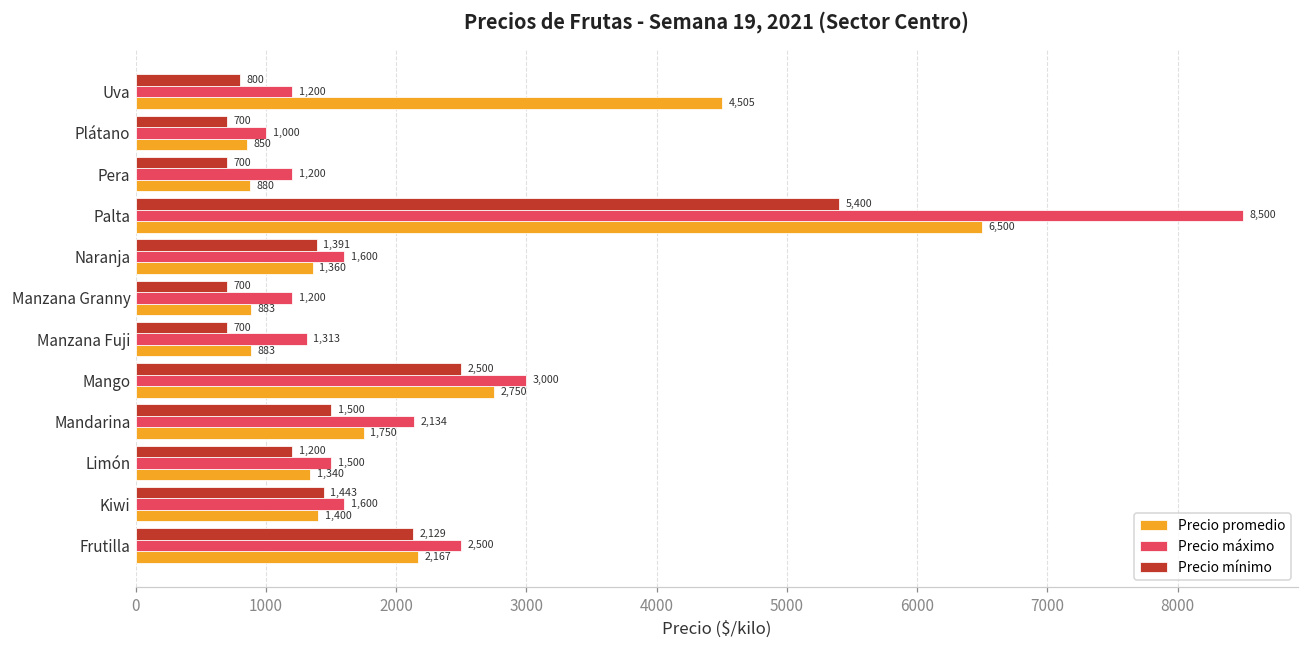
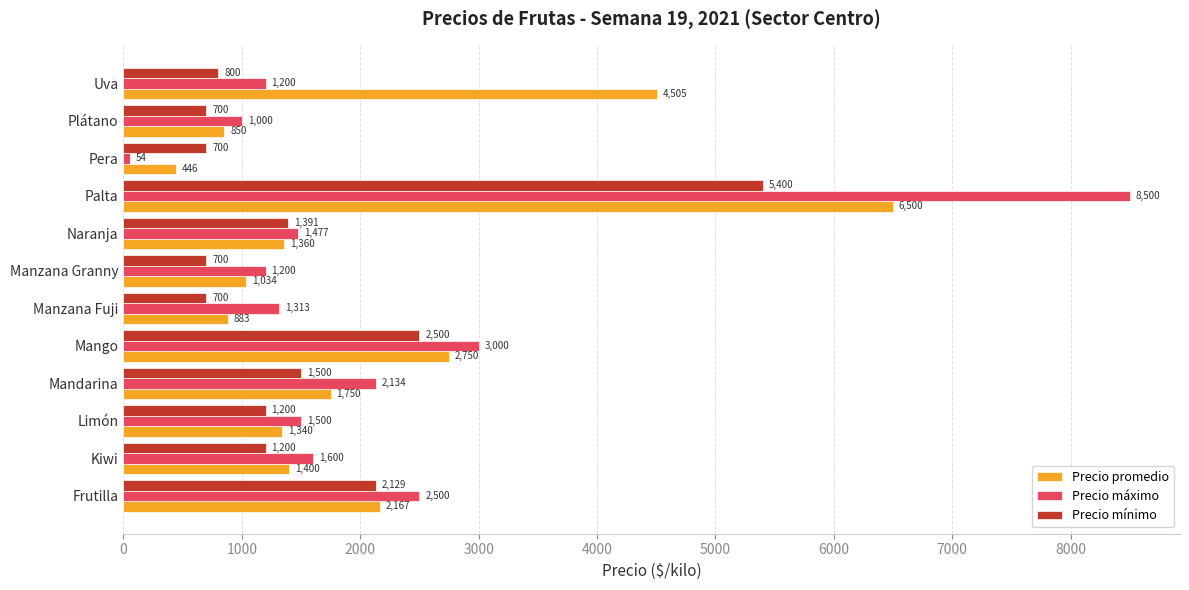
Precio máximo, Pera: 1,200 -> 54
Precio promedio, Pera: 880 -> 446
Precio máximo, Naranja: 1,600 -> 1,477
Precio promedio, Manzana Granny: 883 -> 1,034
Precio mínimo, Kiwi: 1,443 -> 1,200
